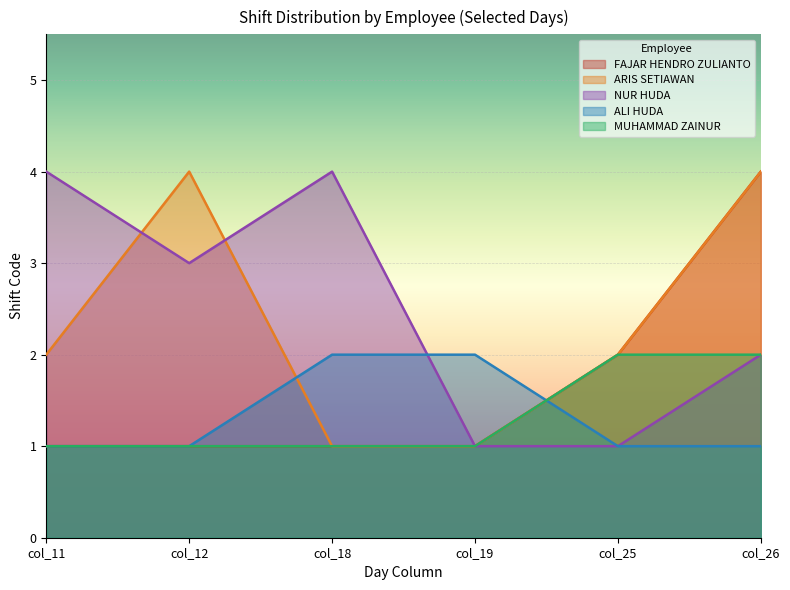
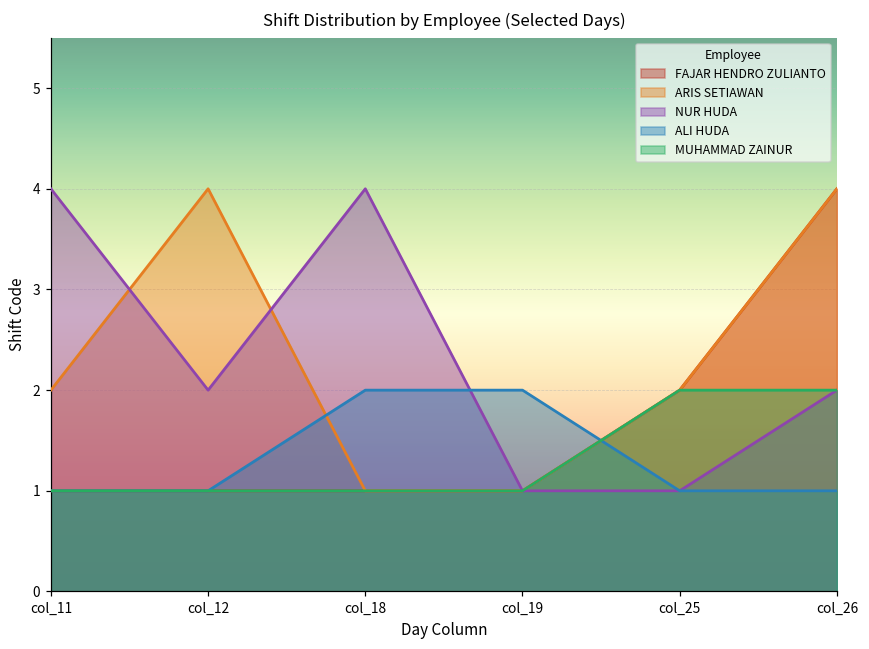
NUR HUDA, col_12: 3 -> 2
